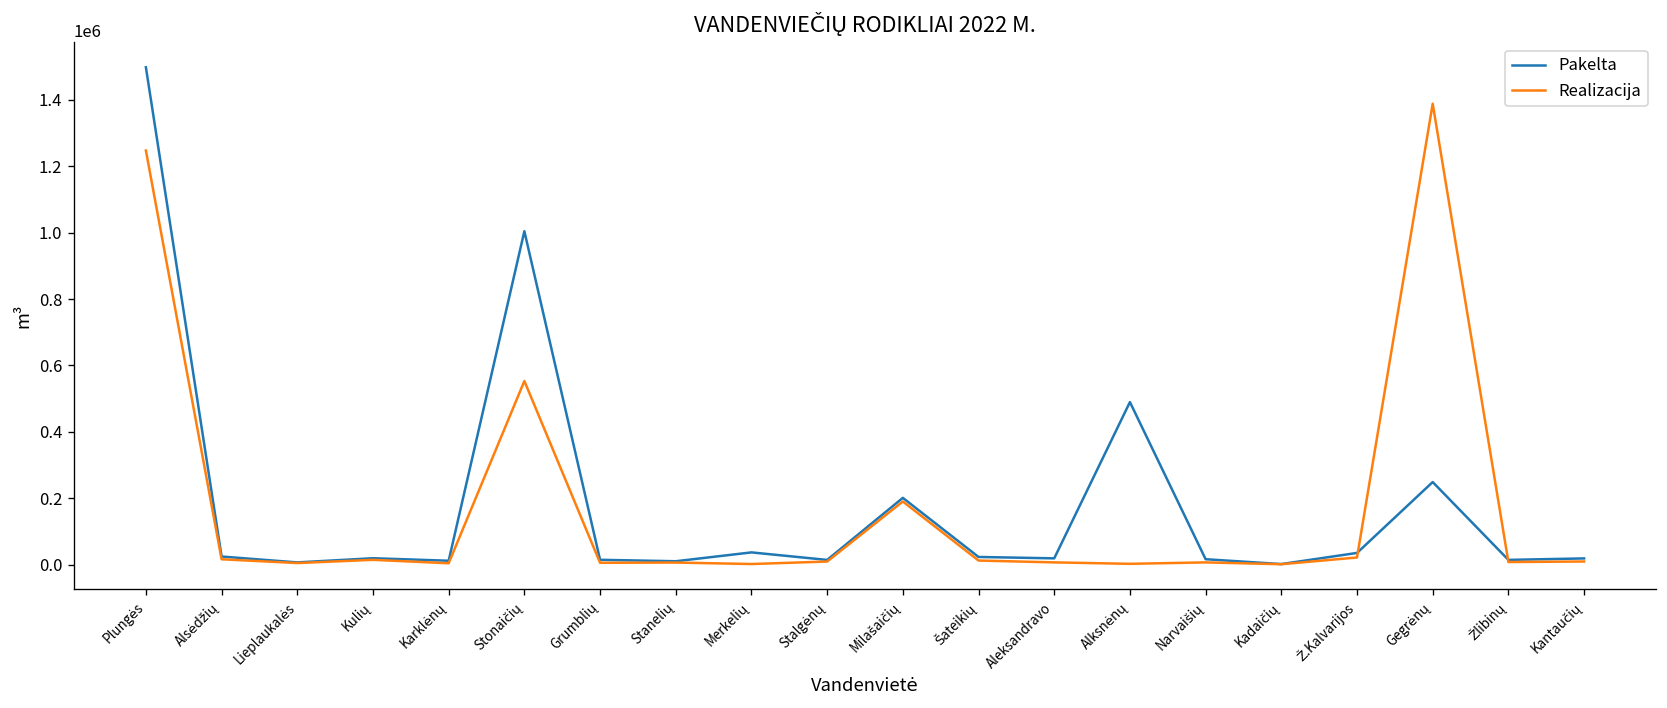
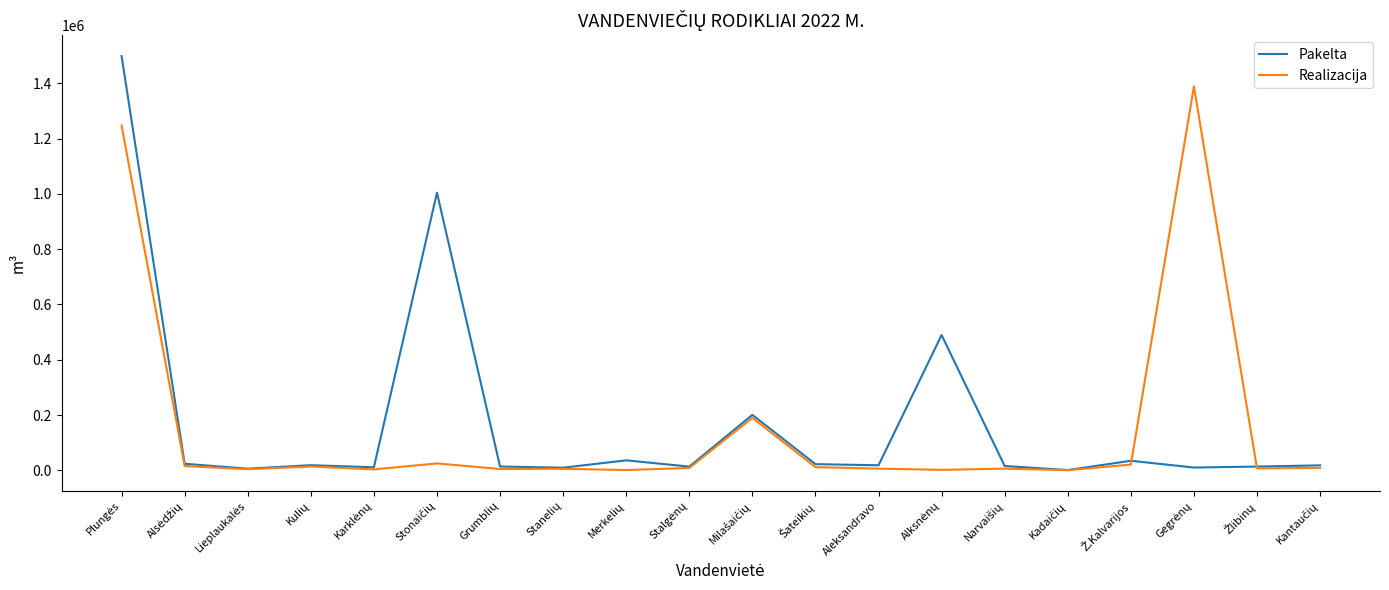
Realizacija, Stonaičių: 550000 -> 30000
Pakelta, Gegrėnų: 250000 -> 10000
